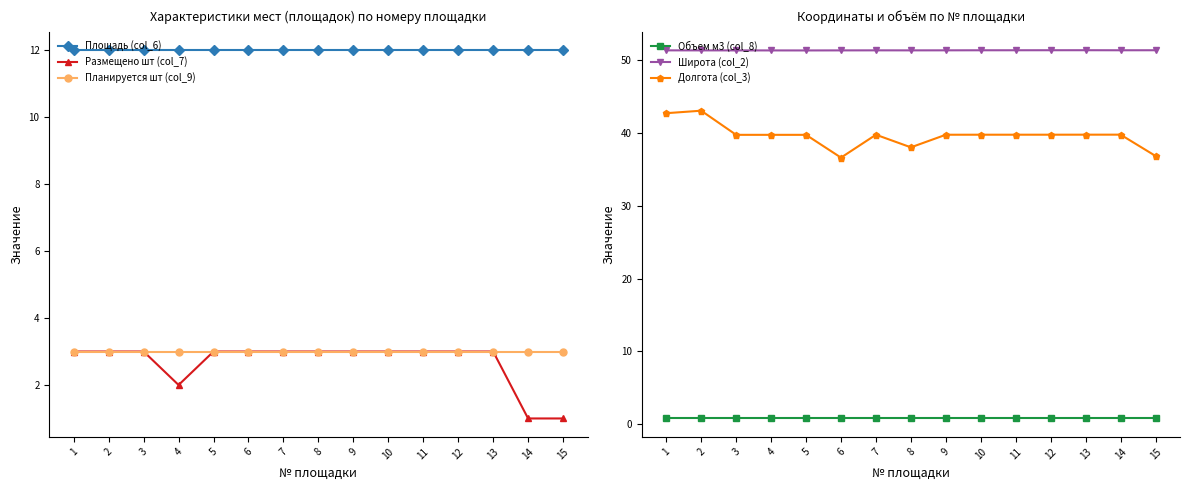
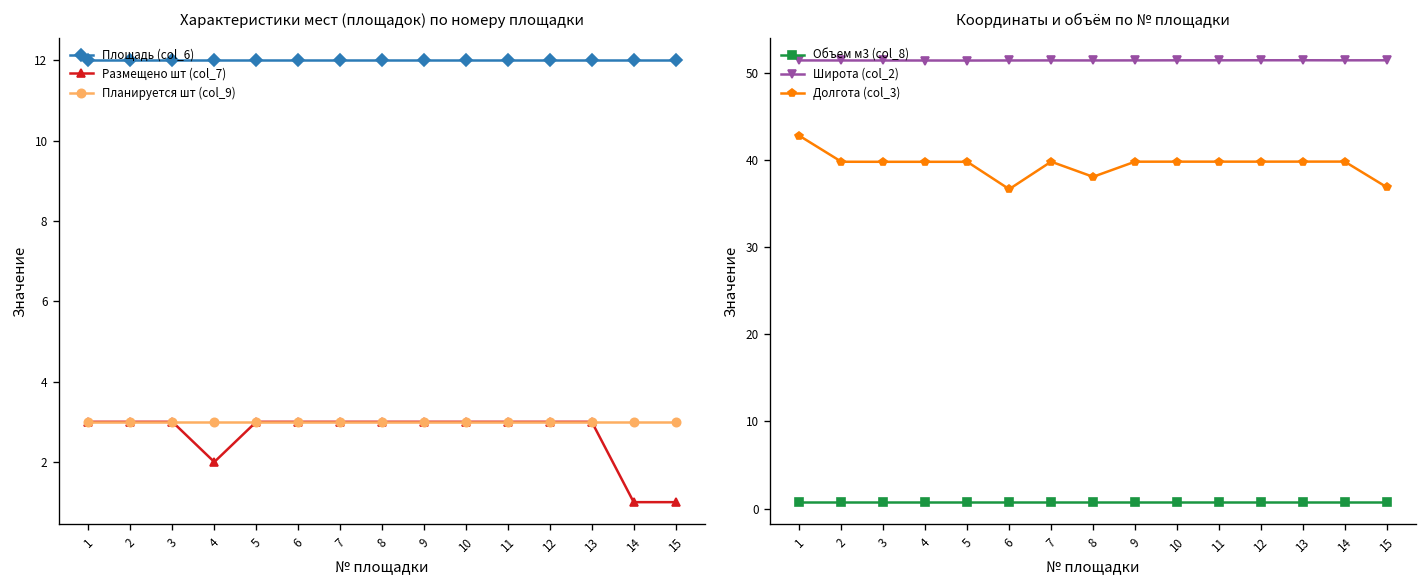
Координаты и объём по № площадки, Долгота (col_3), 2: 43 -> 40
